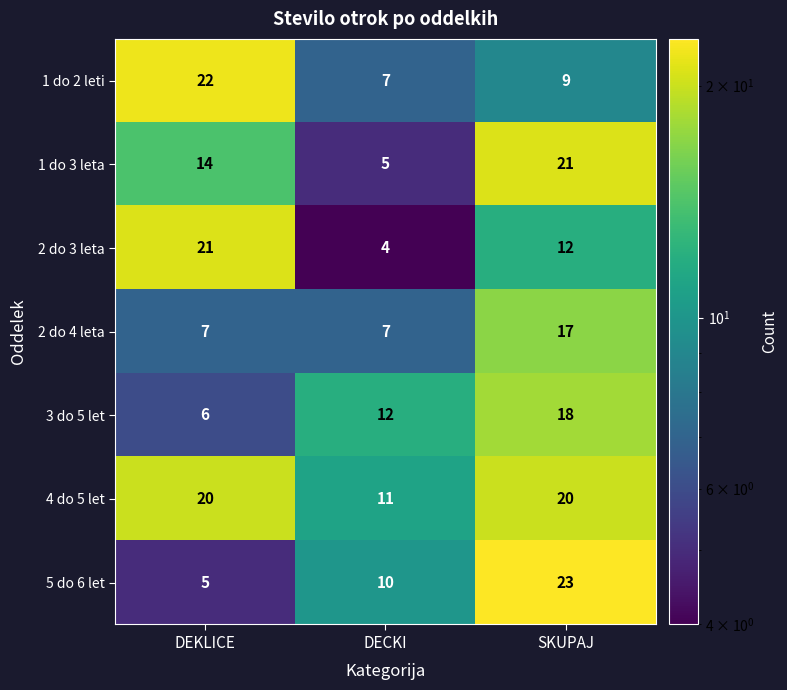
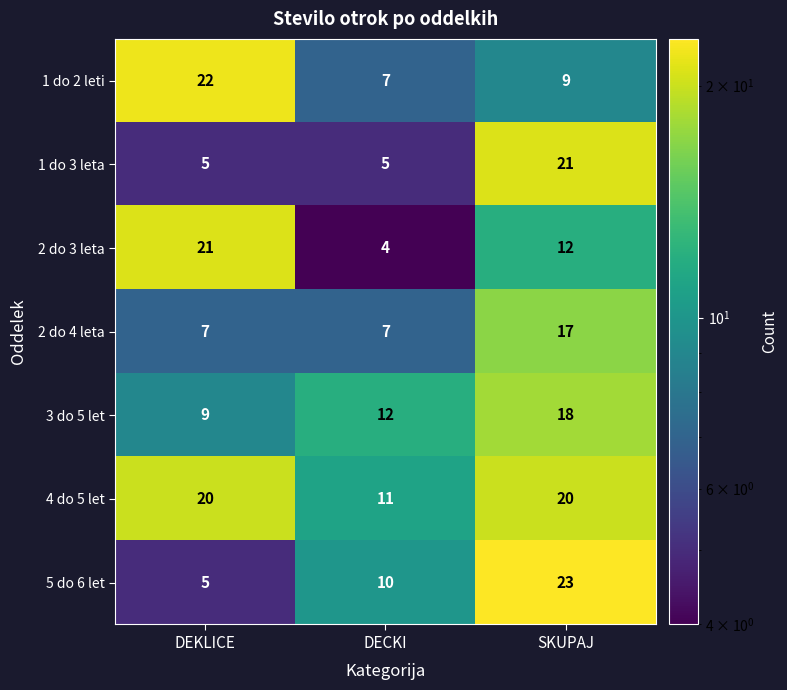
1 do 3 leta, DEKLICE: 14 -> 5
3 do 5 let, DEKLICE: 6 -> 9
